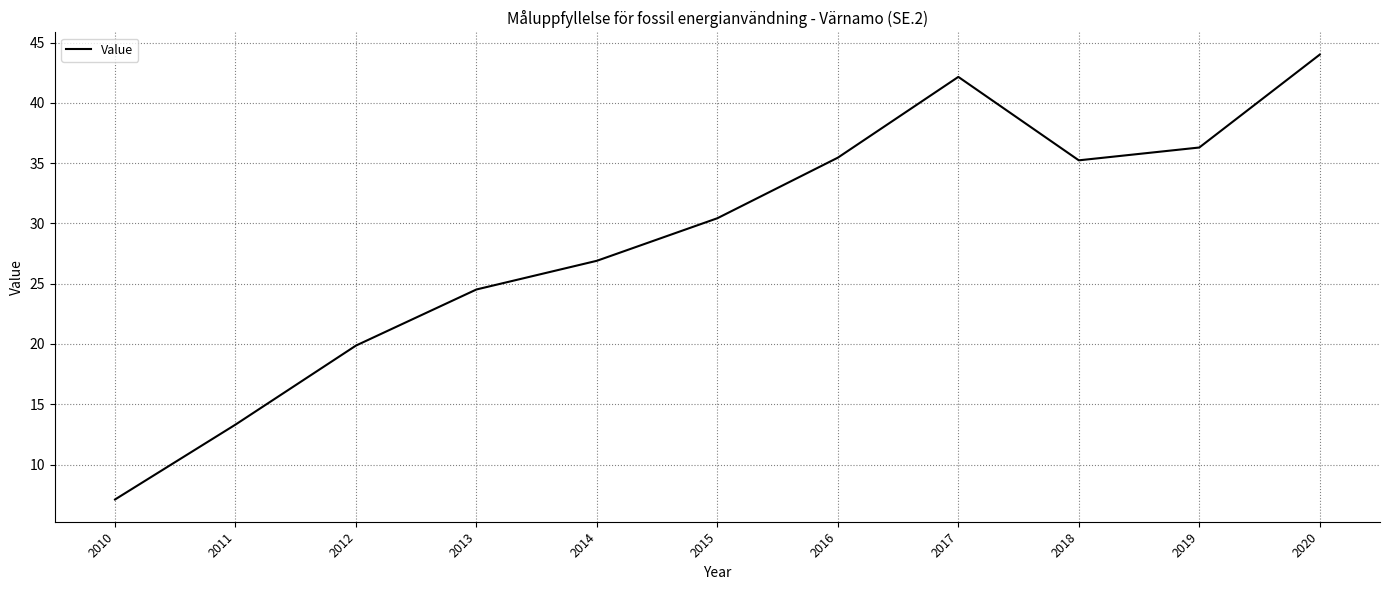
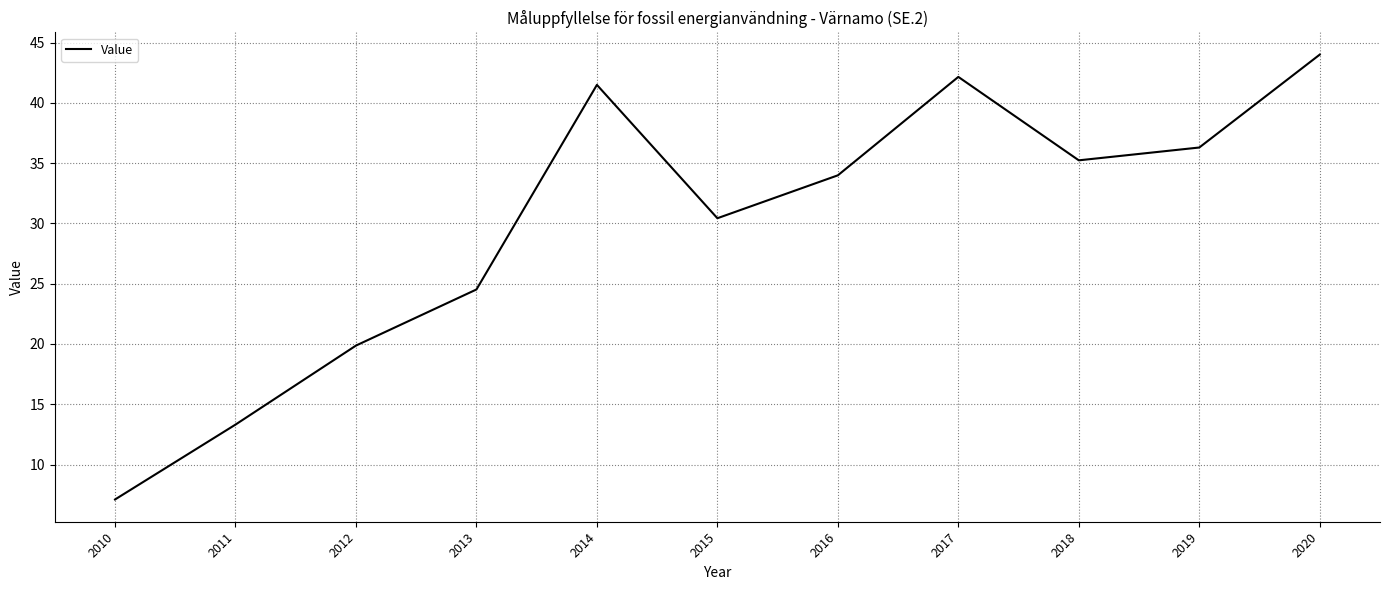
2014: 26.9 -> 41.5
2016: 35.5 -> 34.0
